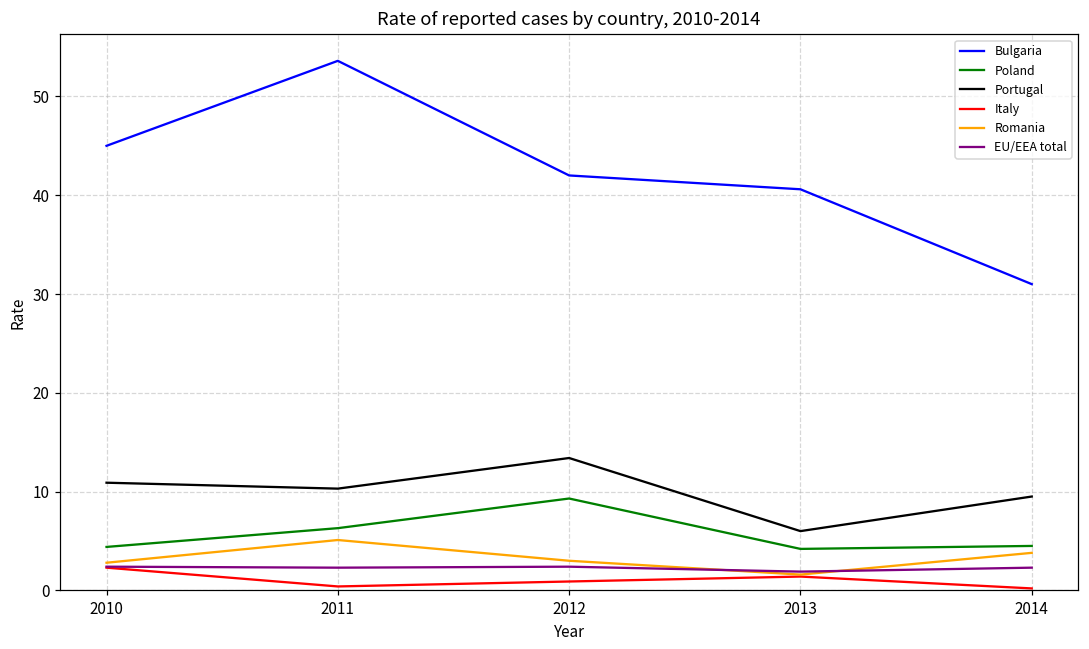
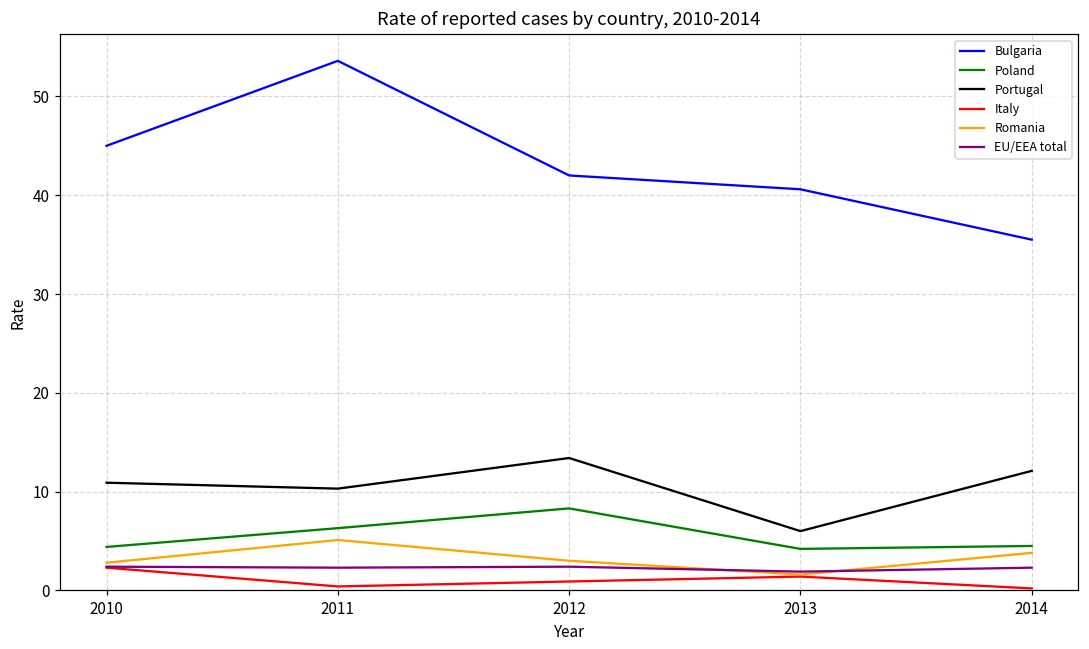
Poland, 2012: 9 -> 8
Bulgaria, 2014: 31 -> 36
Portugal, 2014: 10 -> 12
